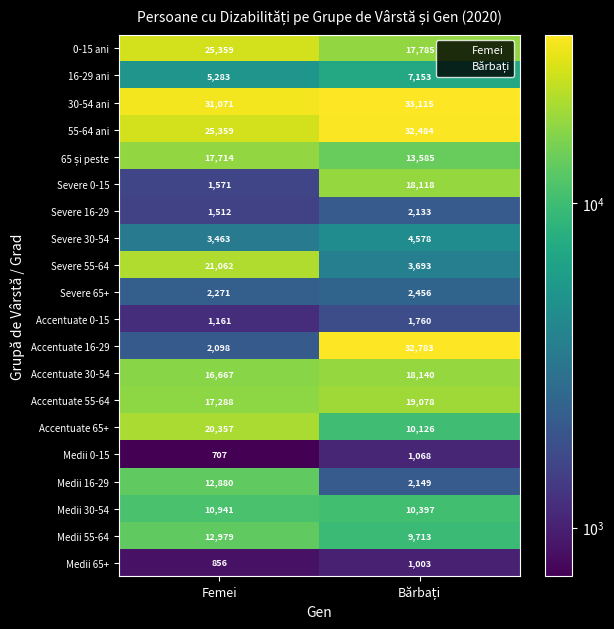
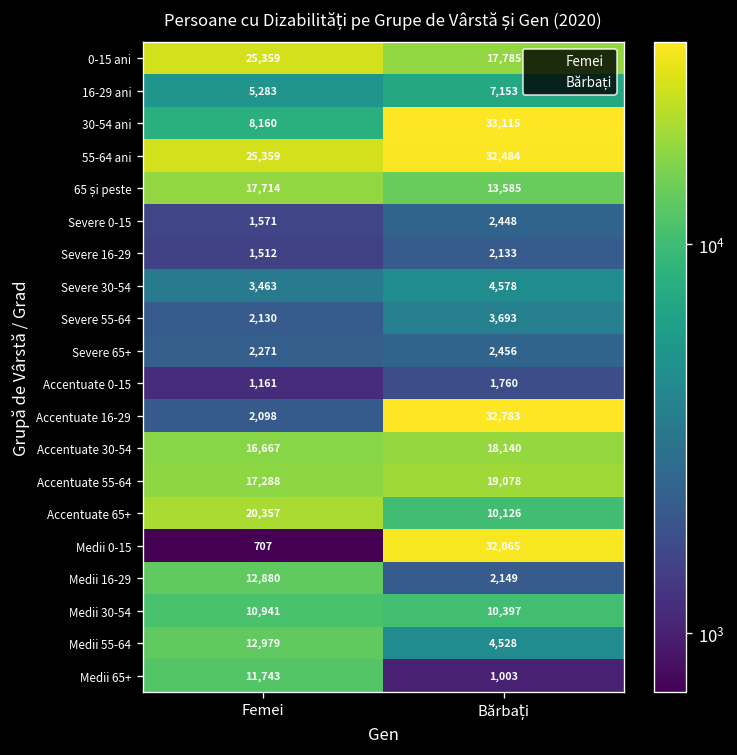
30-54 ani, Femei: 31,071 -> 8,160
Severe 0-15, Bărbați: 18,118 -> 2,448
Severe 55-64, Femei: 21,062 -> 2,130
Medii 0-15, Bărbați: 1,068 -> 32,065
Medii 55-64, Bărbați: 9,713 -> 4,528
Medii 65+, Femei: 856 -> 11,743
